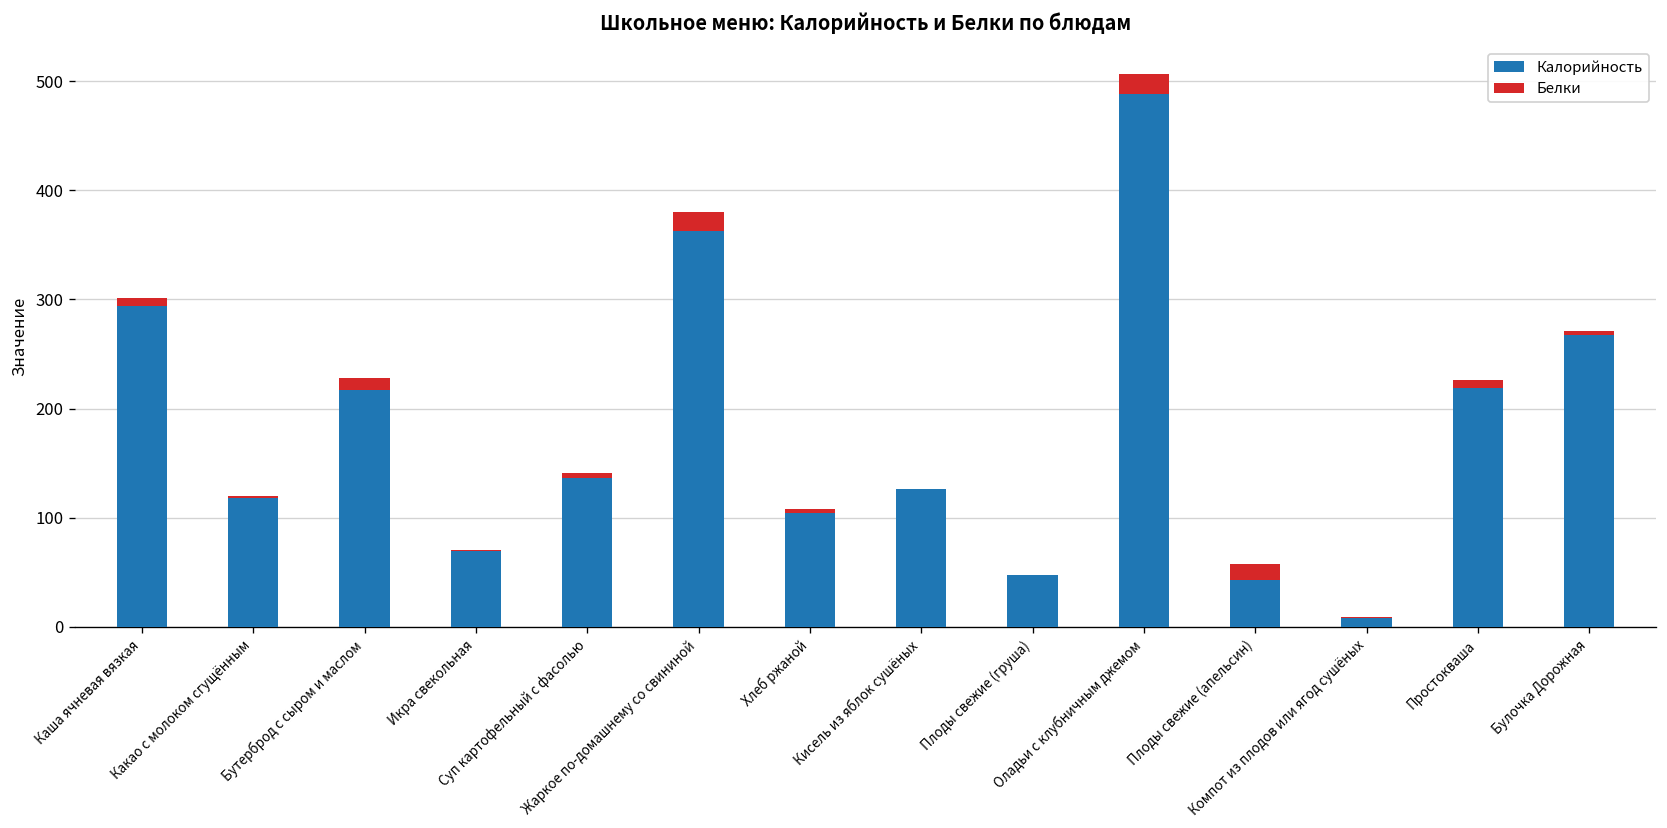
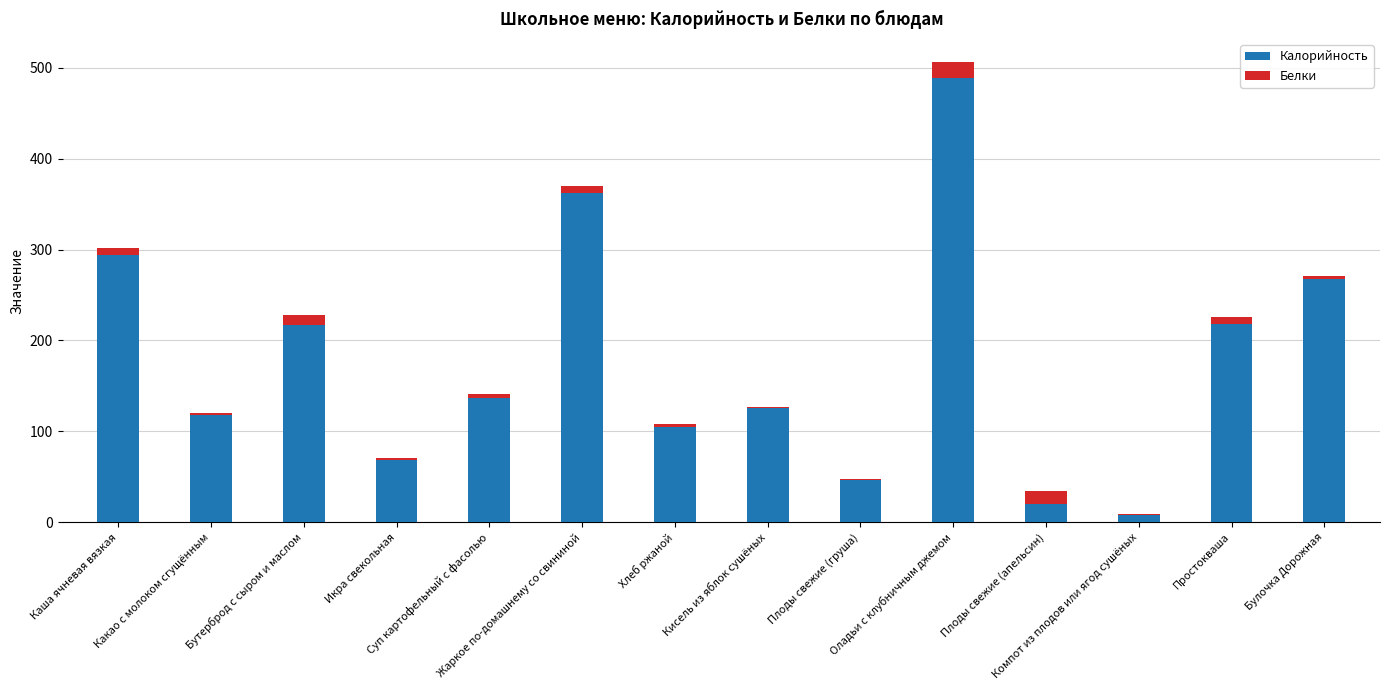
Белки, Жаркое по-домашнему со свининой: 20 -> 10
Калорийность, Плоды свежие (апельсин): 40 -> 20
